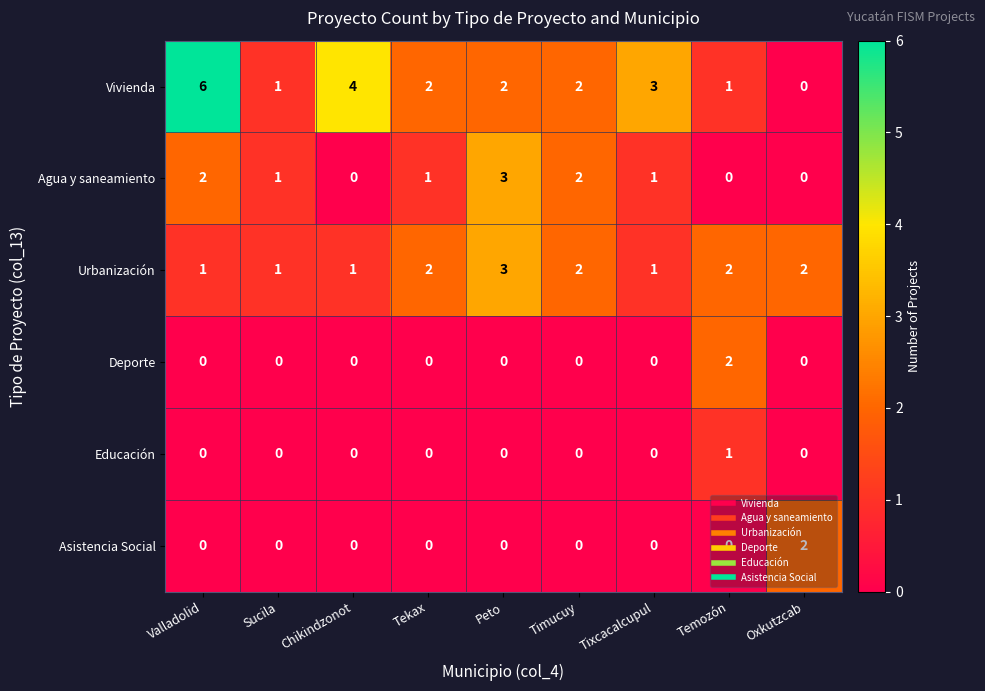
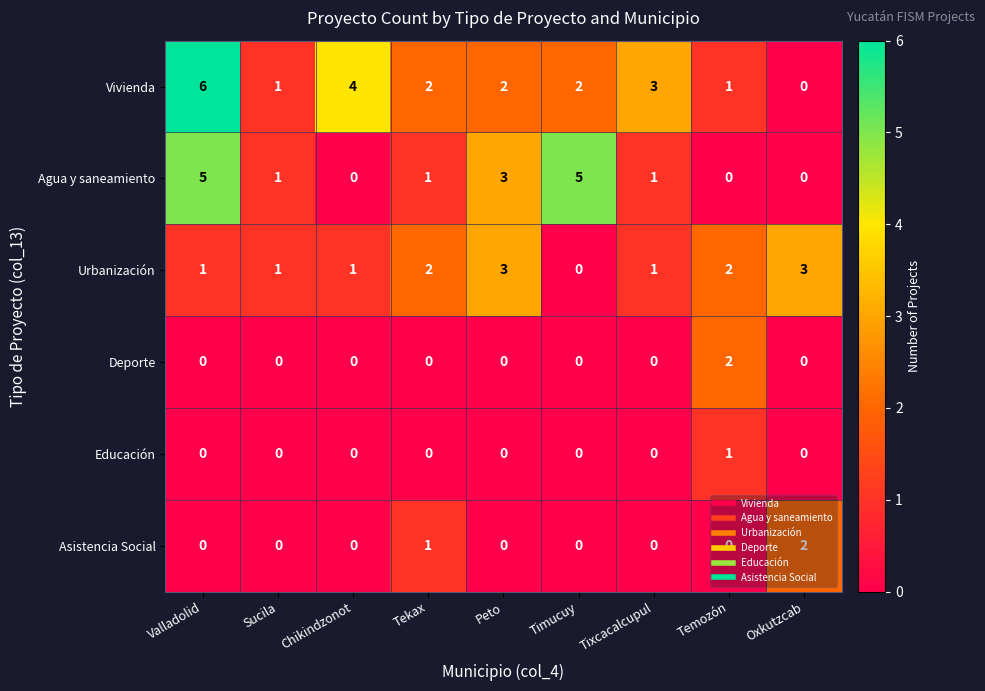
Agua y saneamiento, Valladolid: 2 -> 5
Agua y saneamiento, Timucuy: 2 -> 5
Urbanización, Timucuy: 2 -> 0
Urbanización, Oxkutzcab: 2 -> 3
Asistencia Social, Tekax: 0 -> 1
